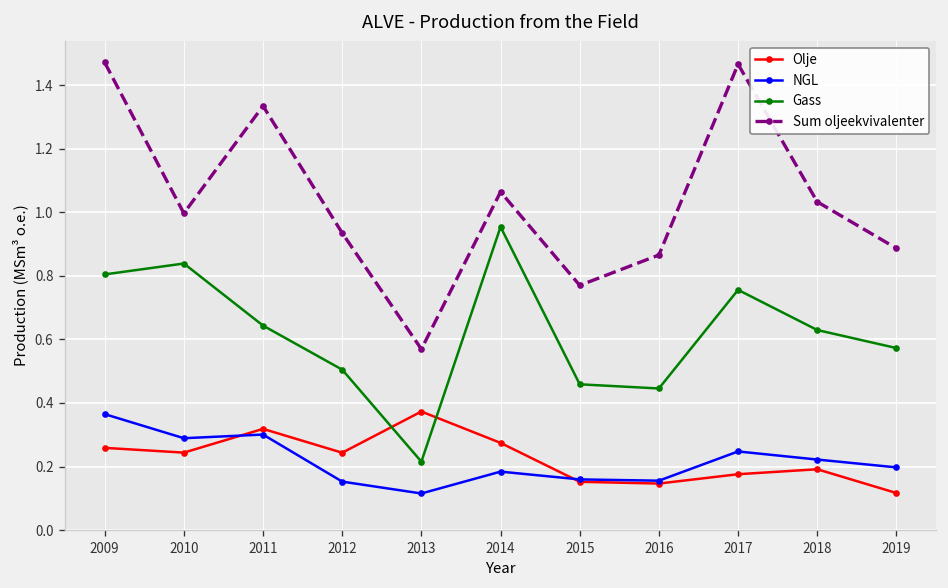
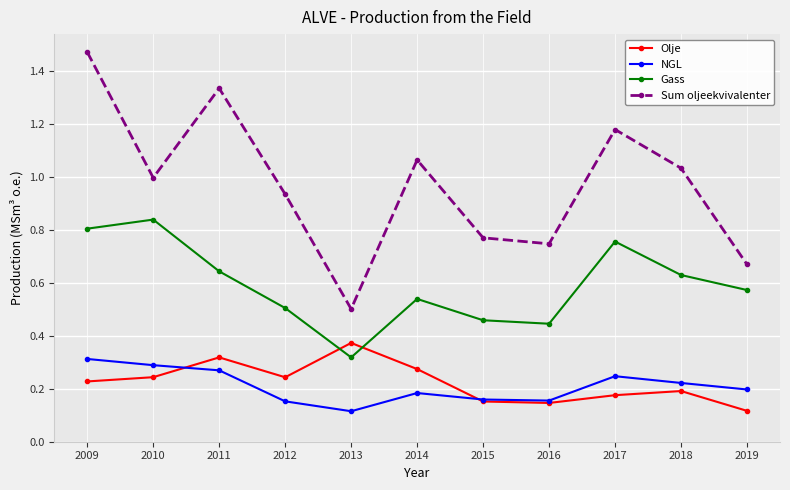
Olje, 2009: 0.26 -> 0.23
NGL, 2009: 0.36 -> 0.31
NGL, 2011: 0.30 -> 0.27
Gass, 2013: 0.22 -> 0.32
Sum oljeekvivalenter, 2013: 0.57 -> 0.50
Gass, 2014: 0.95 -> 0.54
Sum oljeekvivalenter, 2016: 0.87 -> 0.75
Sum oljeekvivalenter, 2017: 1.47 -> 1.18
Sum oljeekvivalenter, 2019: 0.89 -> 0.67
